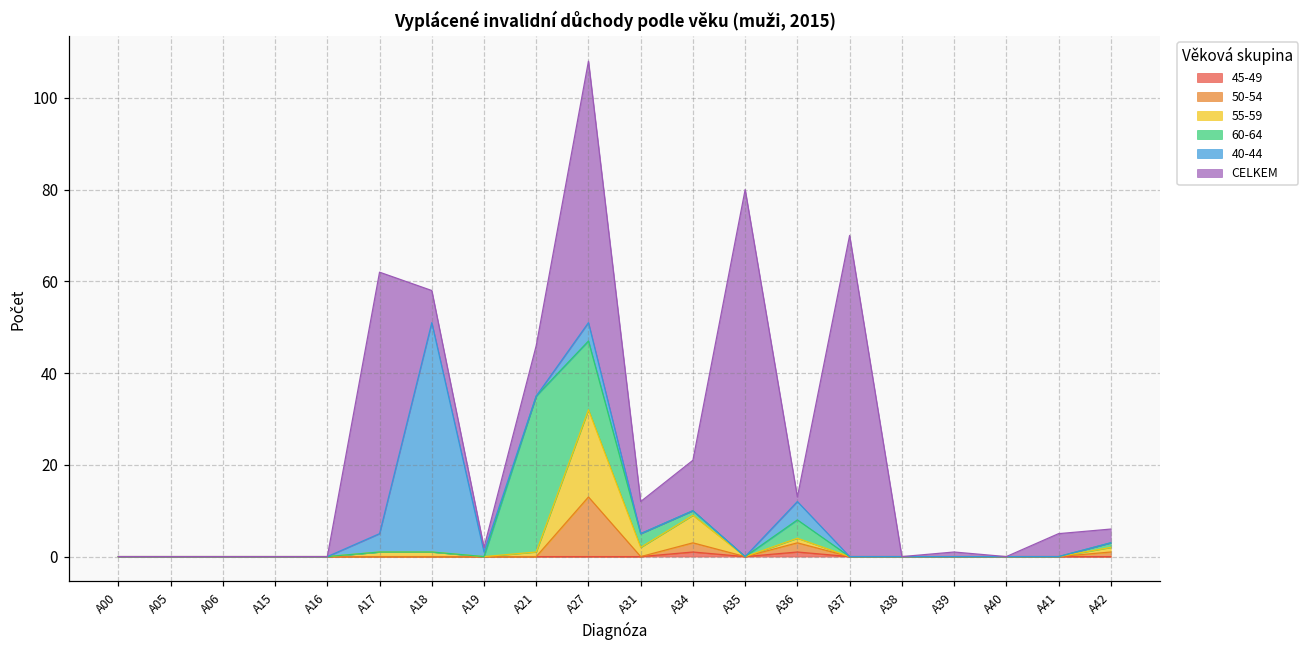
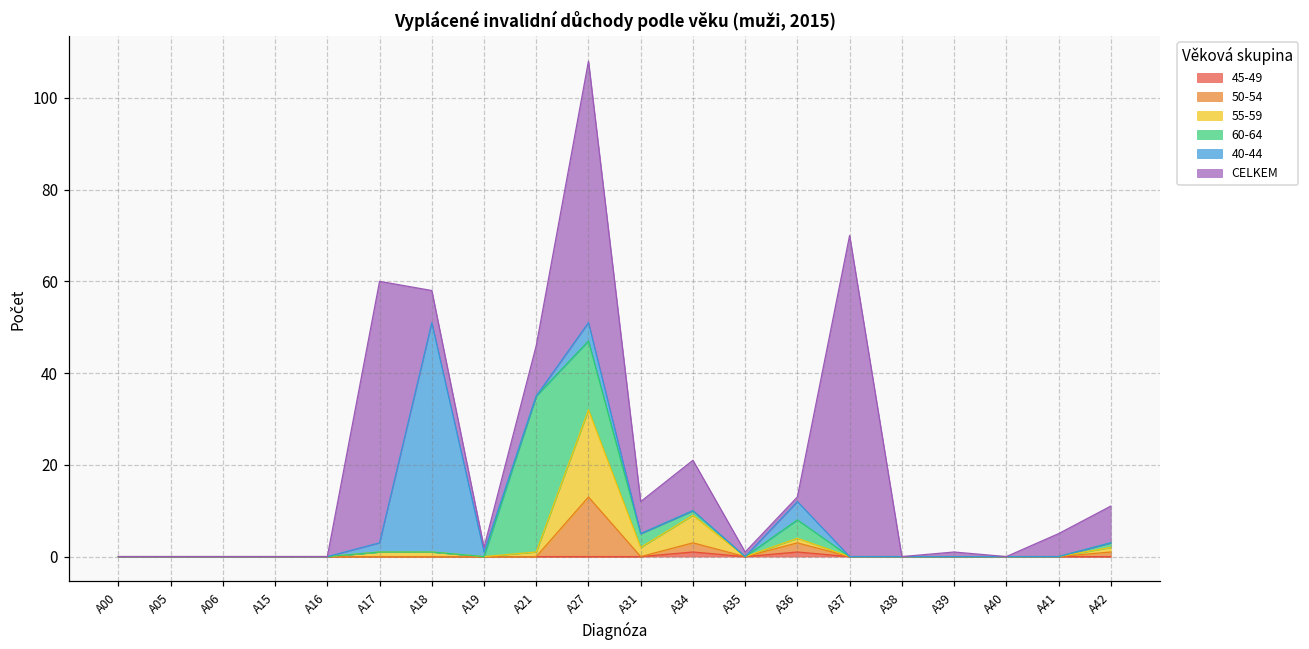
40-44, A17: 4 -> 2
CELKEM, A35: 80 -> 1
CELKEM, A42: 3 -> 8
